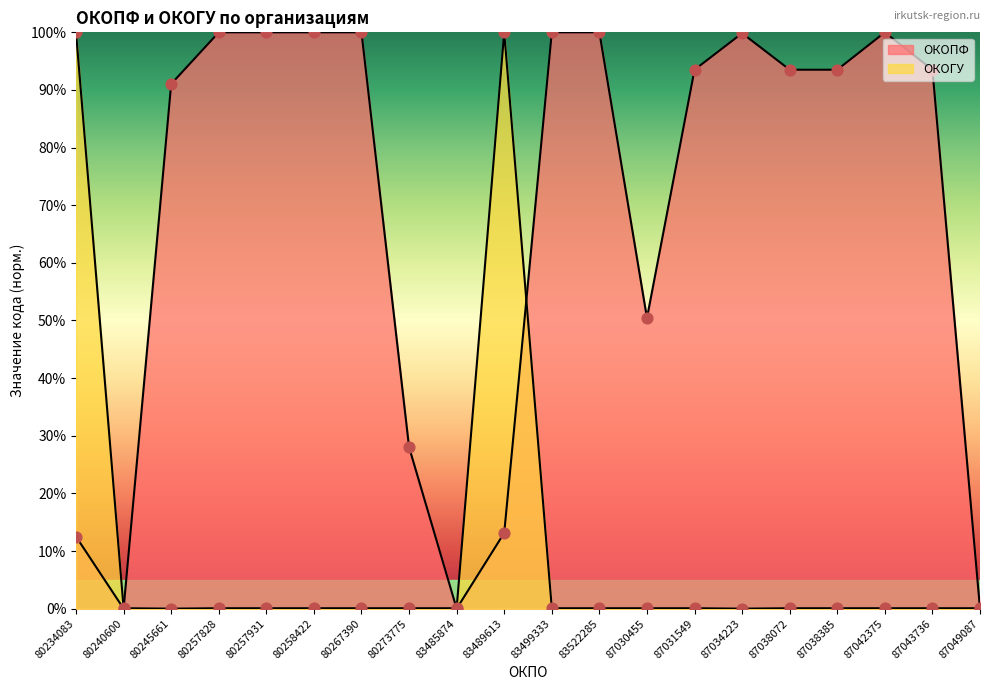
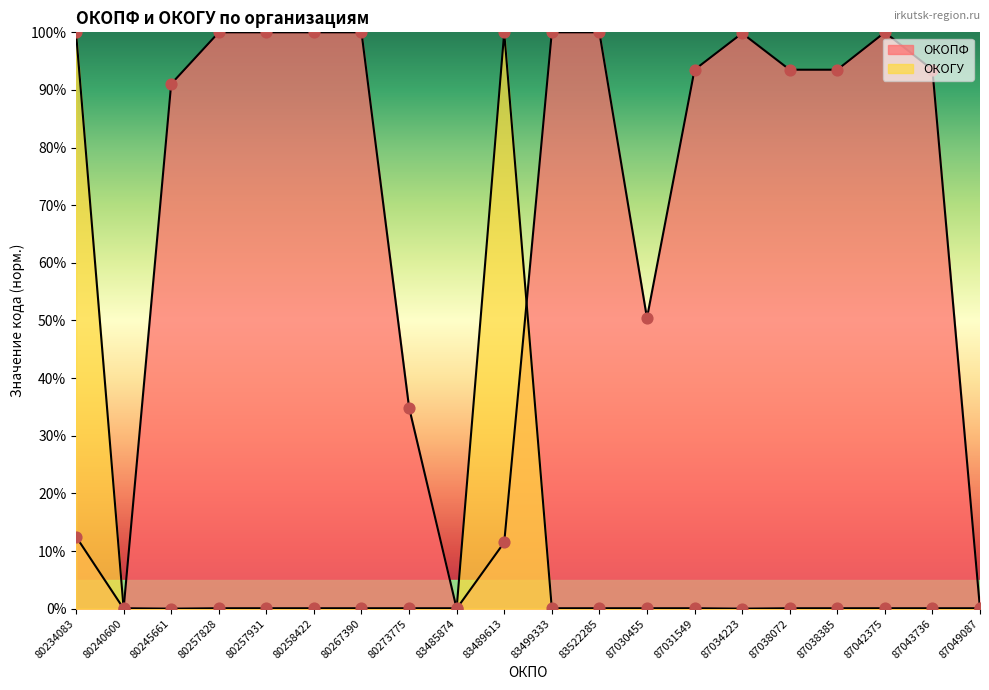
ОКОПФ, 80273775: 28% -> 35%
ОКОПФ, 83489613: 13% -> 11%
